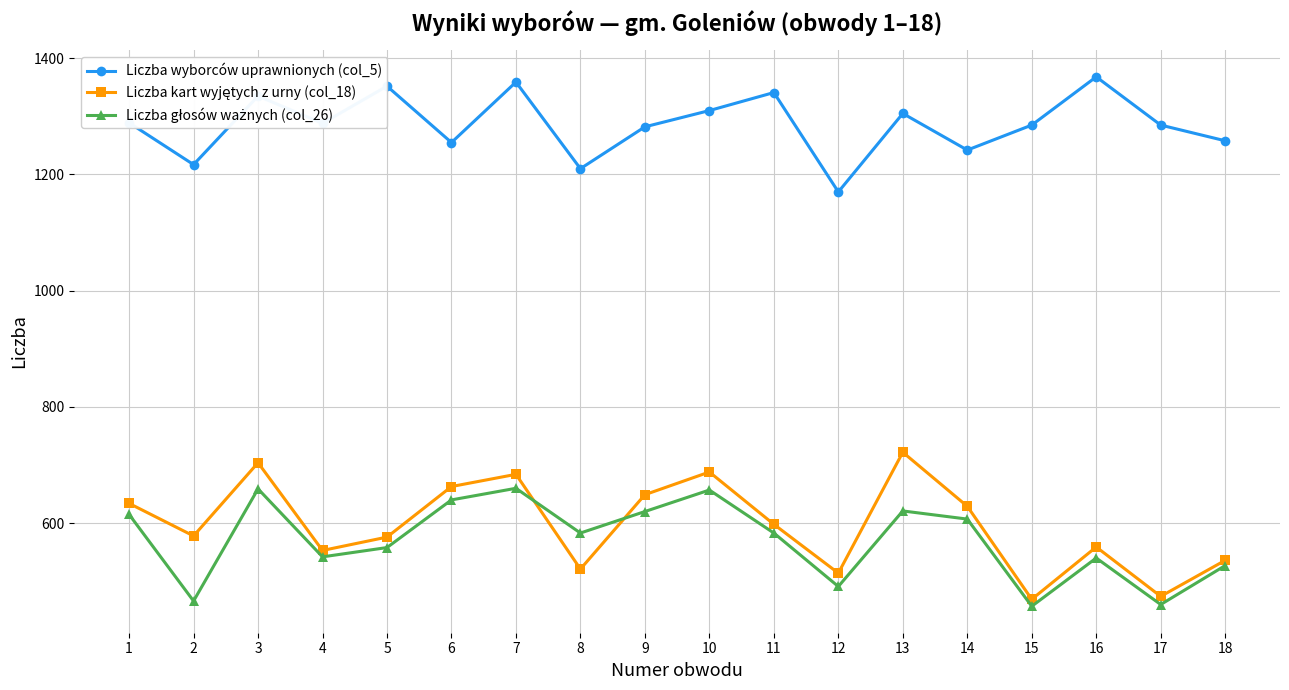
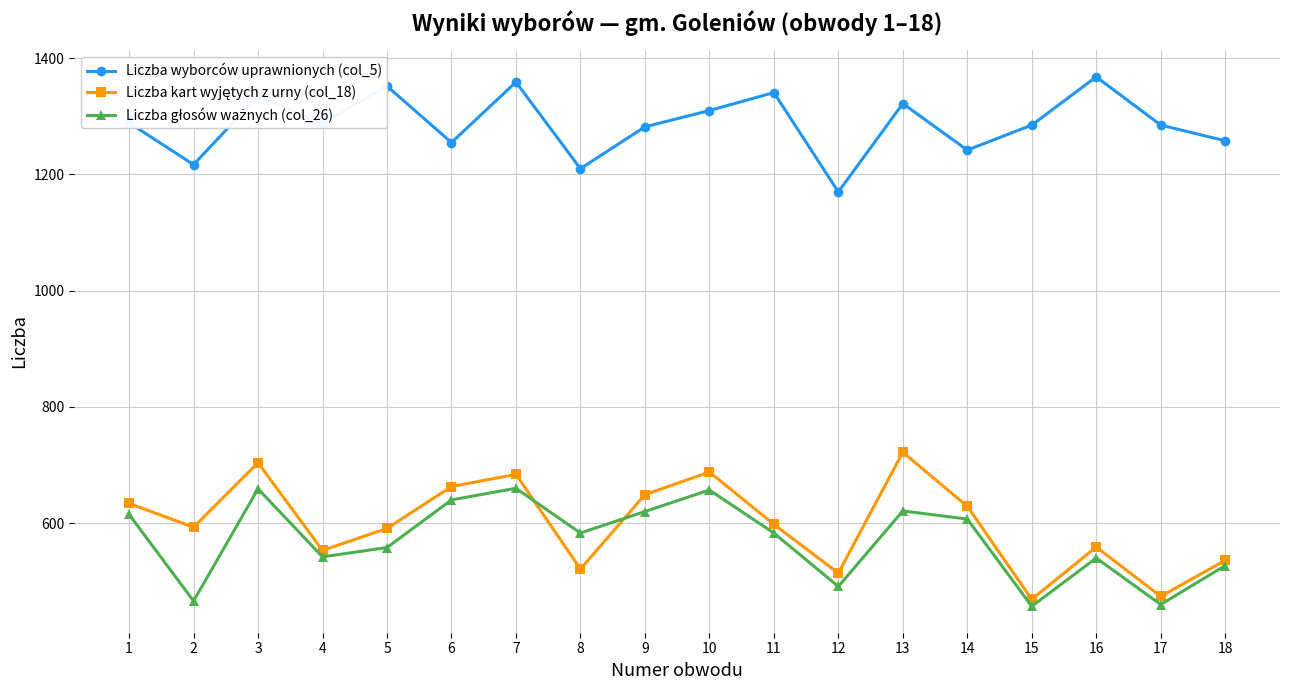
Liczba kart wyjętych z urny (col_18), 2: 580 -> 590
Liczba kart wyjętych z urny (col_18), 5: 580 -> 590
Liczba wyborców uprawnionych (col_5), 13: 1310 -> 1320
